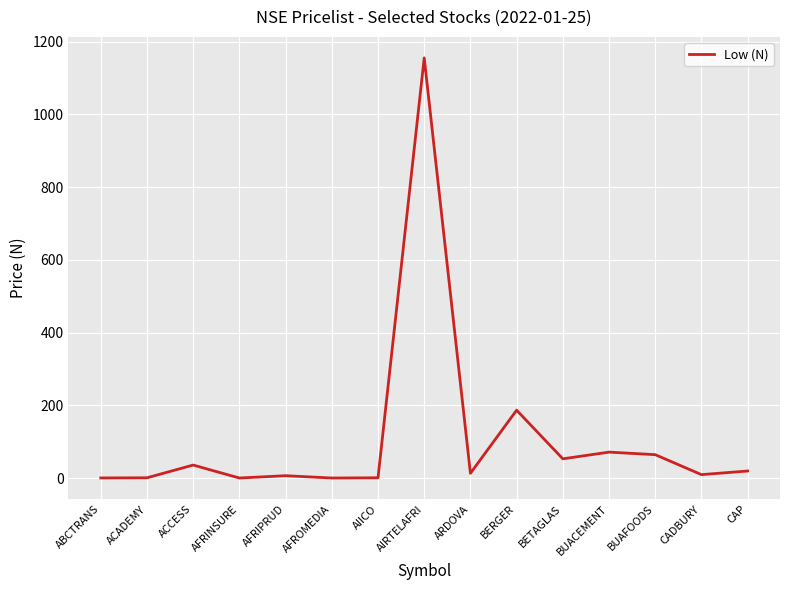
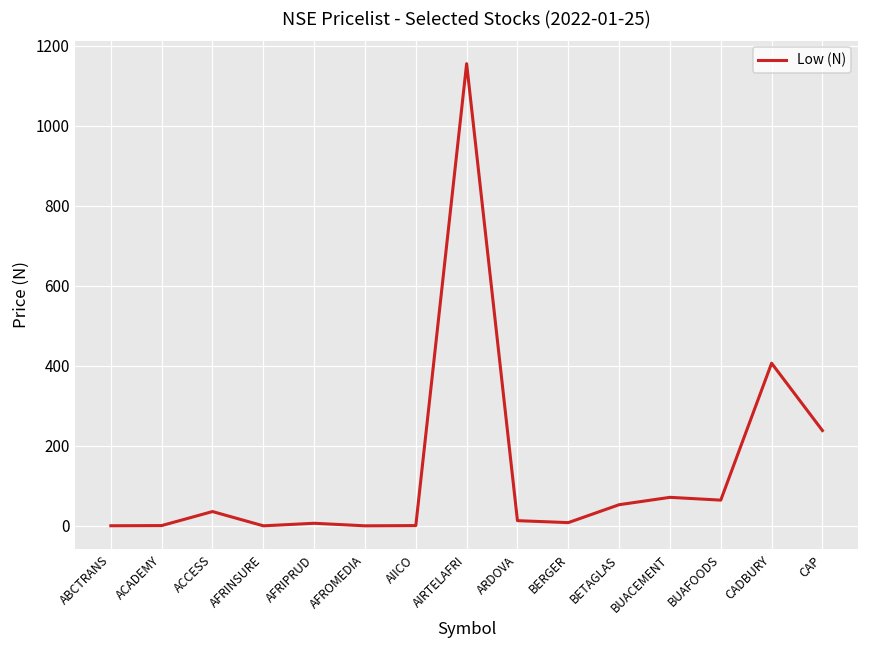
BERGER: 190 -> 10
CADBURY: 10 -> 410
CAP: 20 -> 240
